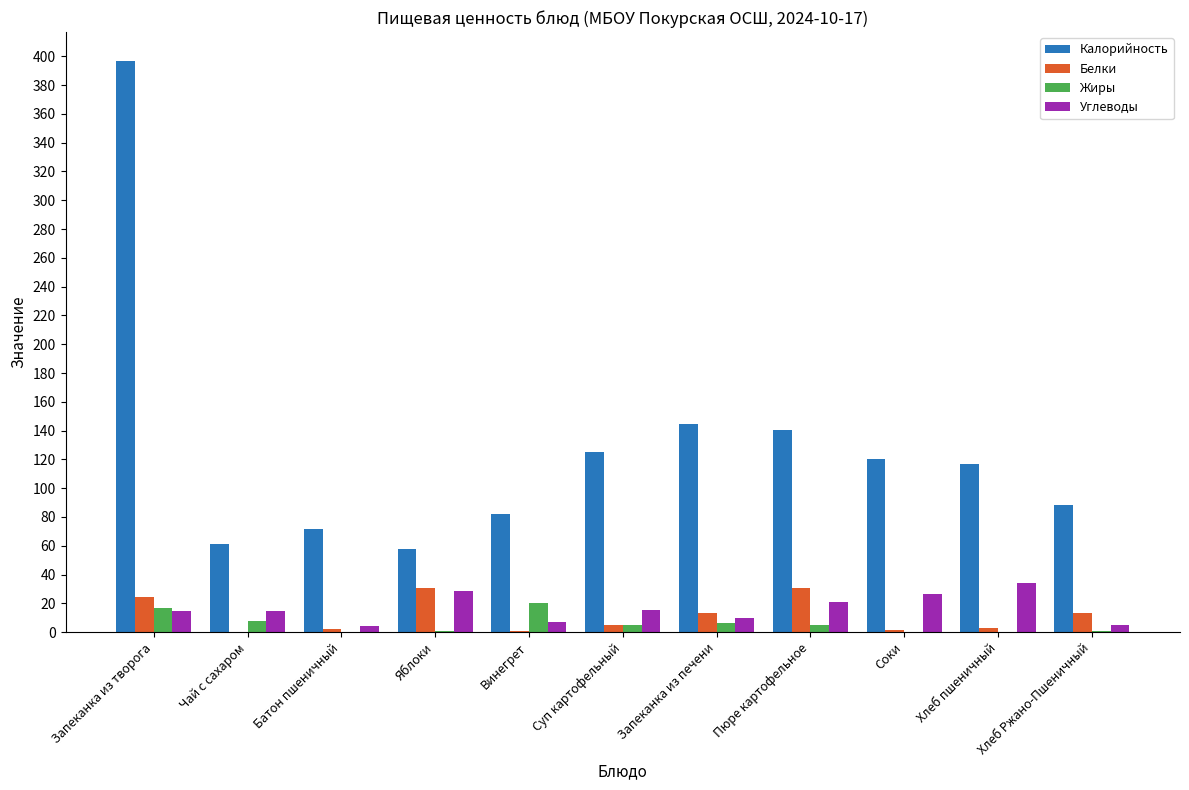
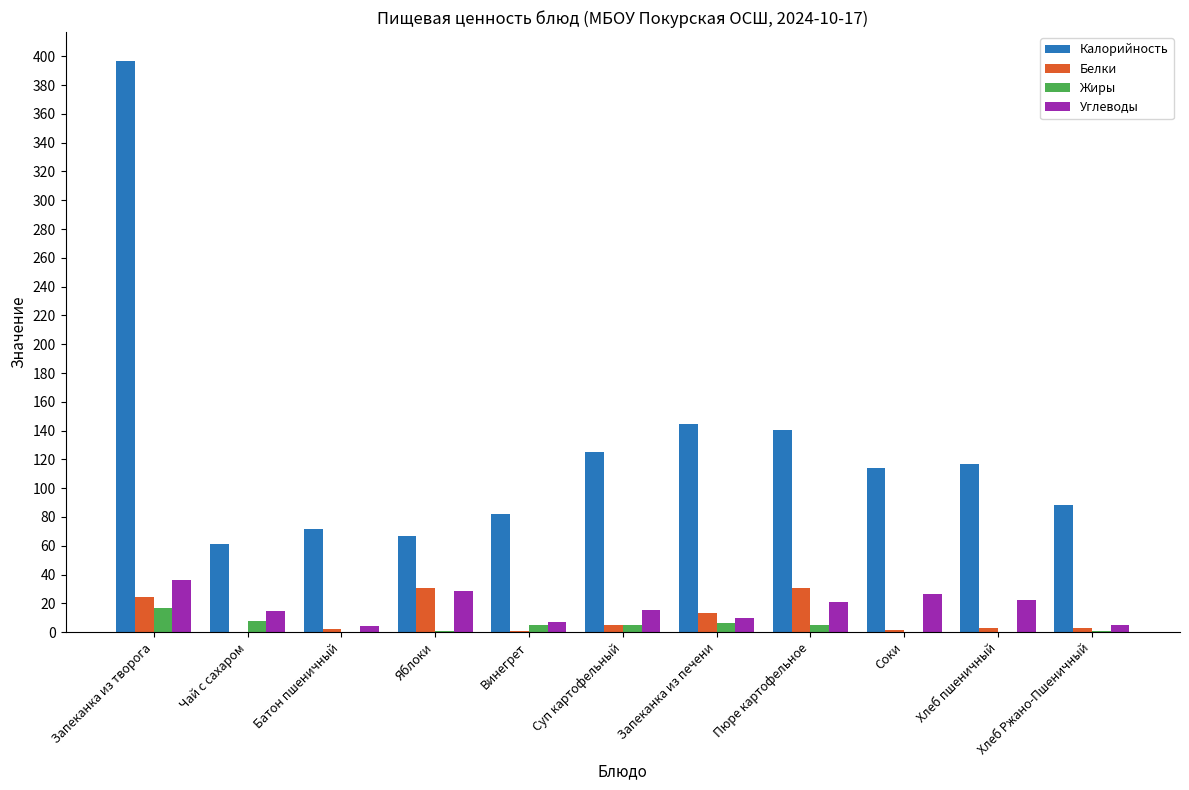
Углеводы, Запеканка из творога: 15 -> 36
Калорийность, Яблоки: 58 -> 67
Жиры, Винегрет: 21 -> 5
Калорийность, Соки: 120 -> 114
Углеводы, Хлеб пшеничный: 34 -> 22
Белки, Хлеб Ржано-Пшеничный: 13 -> 3
